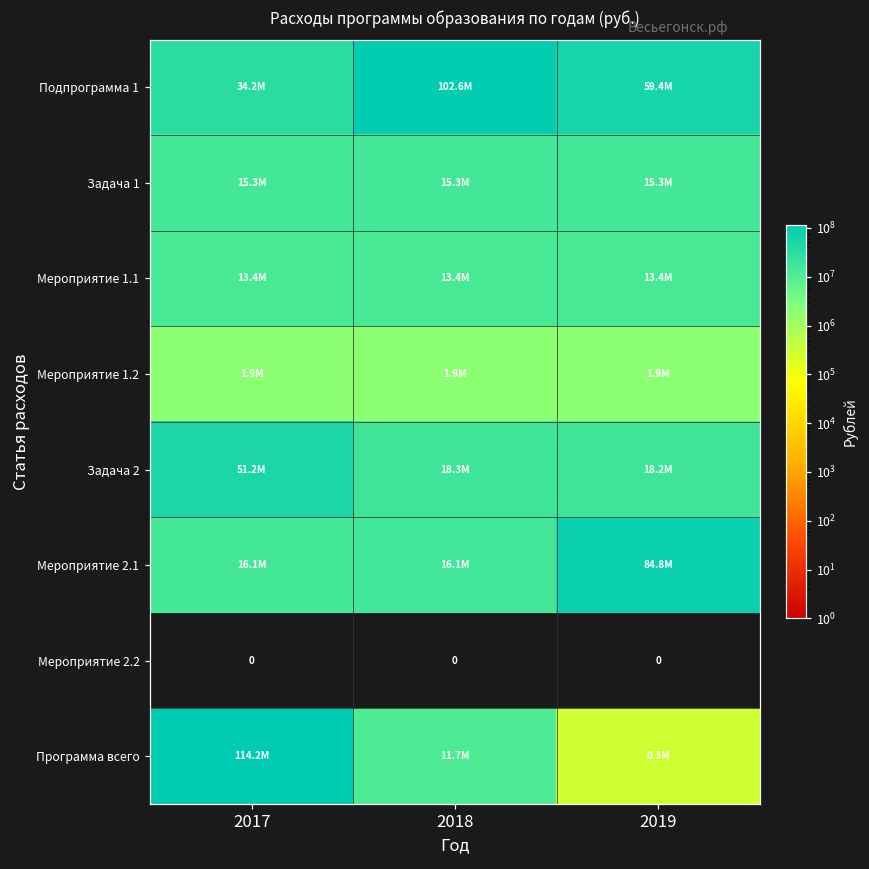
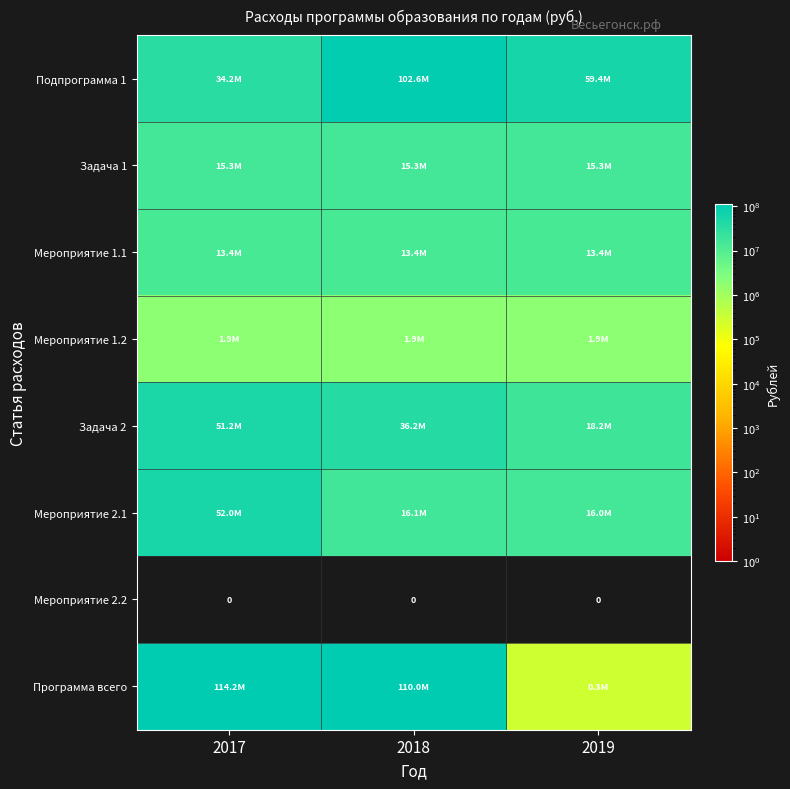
Задача 2, 2018: 18.3M -> 36.2M
Мероприятие 2.1, 2017: 16.1M -> 52.0M
Мероприятие 2.1, 2019: 84.8M -> 16.0M
Программа всего, 2018: 11.7M -> 110.0M
